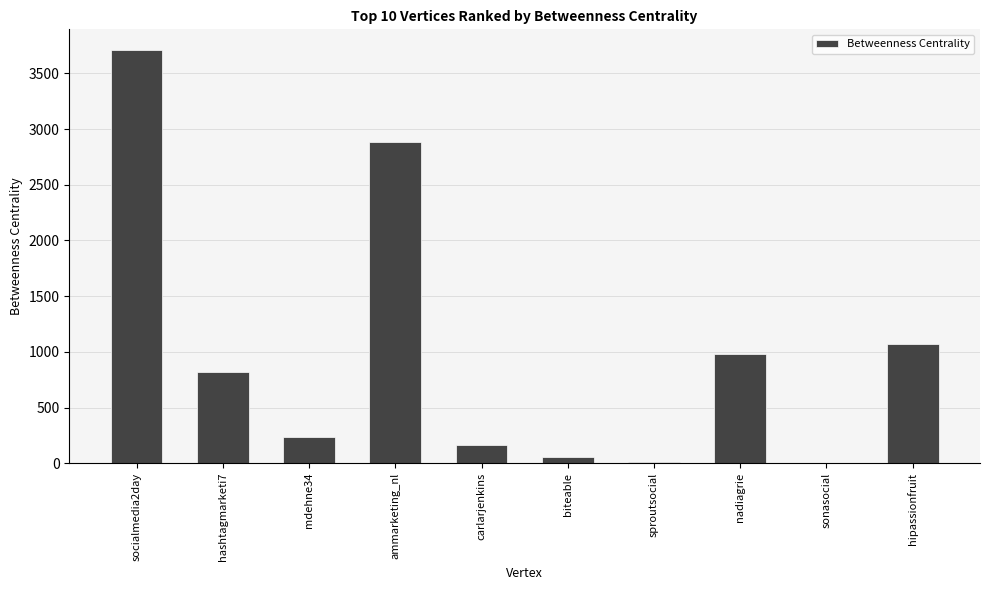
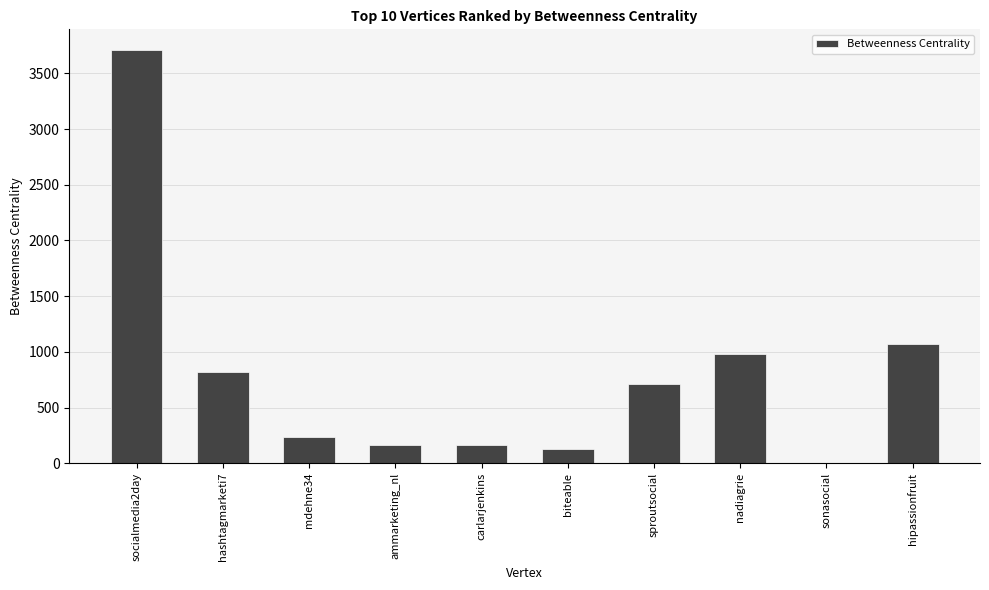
ammarketing_nl: 2890 -> 160
biteable: 50 -> 130
sproutsocial: 20 -> 710
